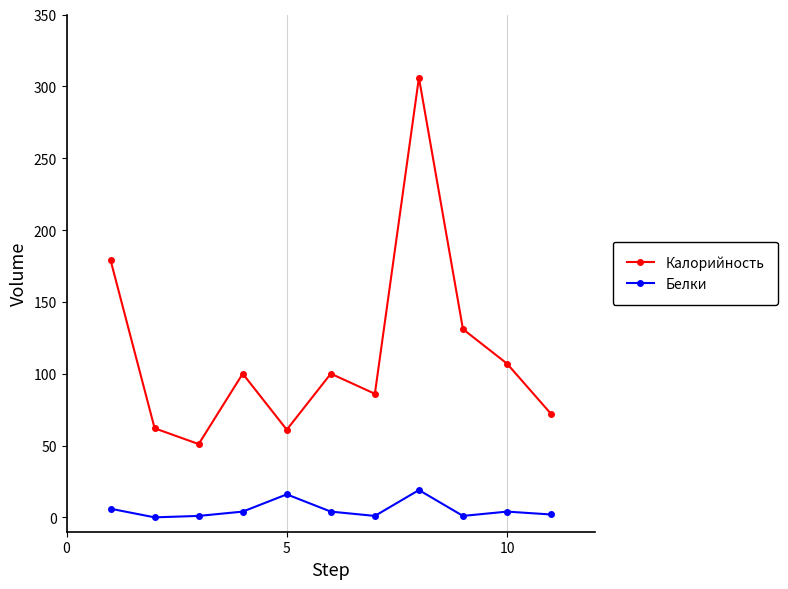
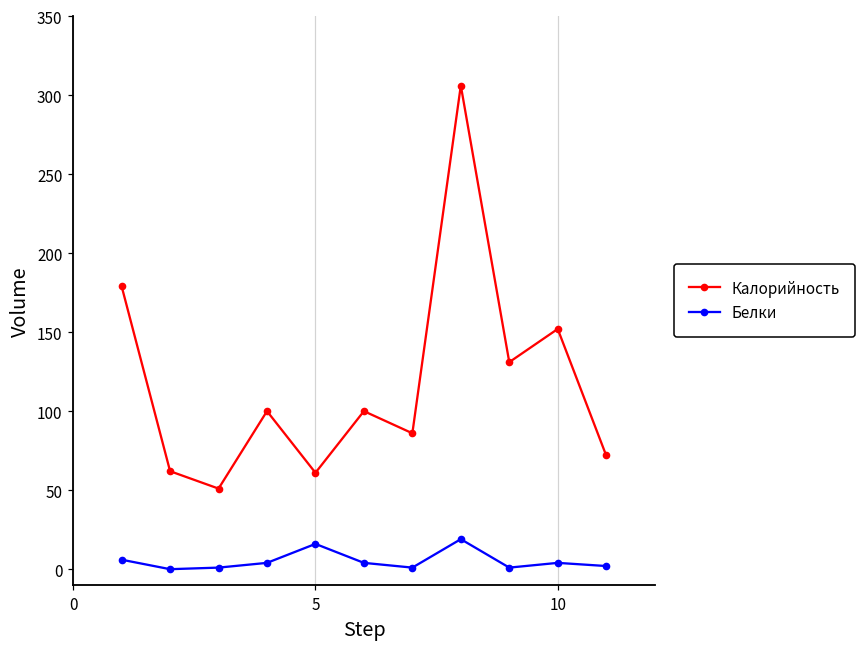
Калорийность, 10: 107 -> 152
